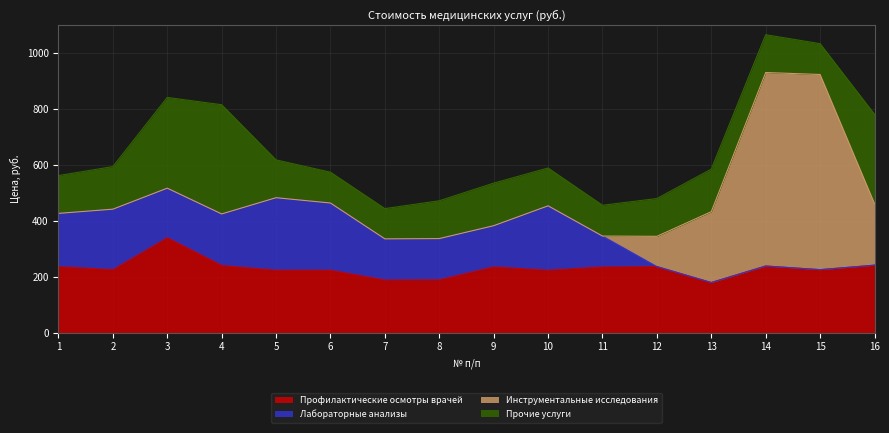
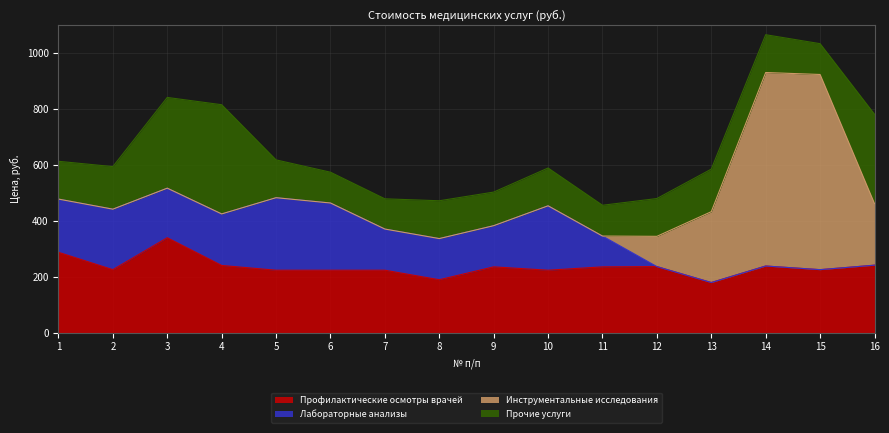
Профилактические осмотры врачей, 1: 240 -> 290
Профилактические осмотры врачей, 7: 190 -> 220
Прочие услуги, 9: 150 -> 120
